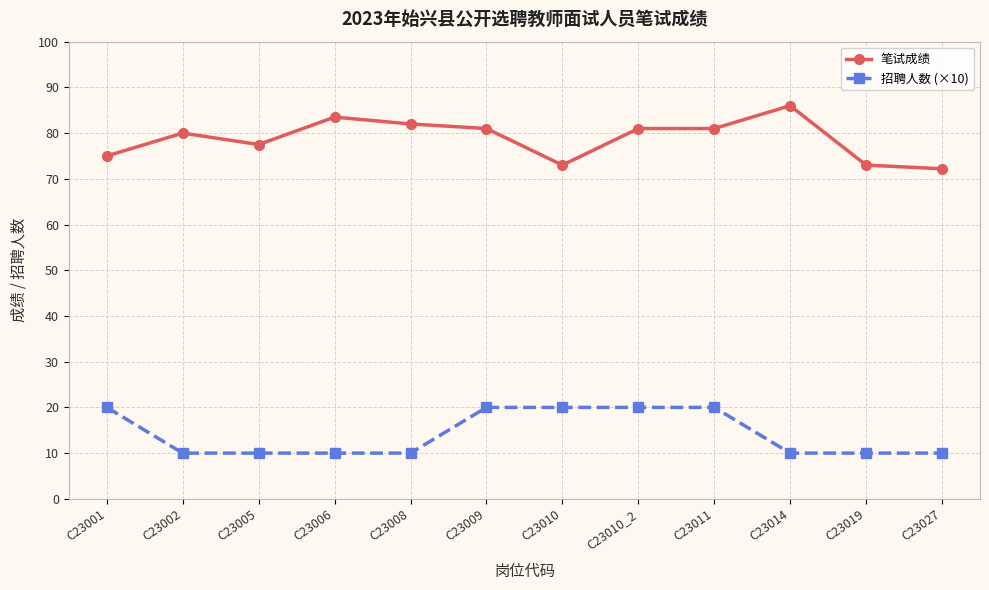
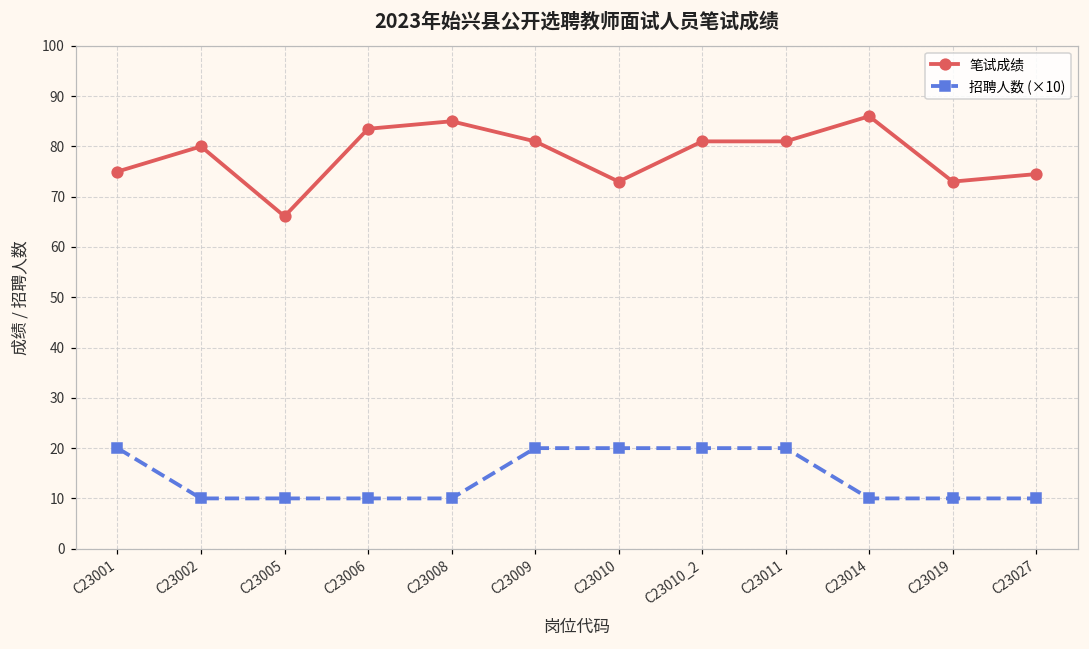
笔试成绩, C23005: 78 -> 66
笔试成绩, C23008: 82 -> 85
笔试成绩, C23027: 72 -> 75
